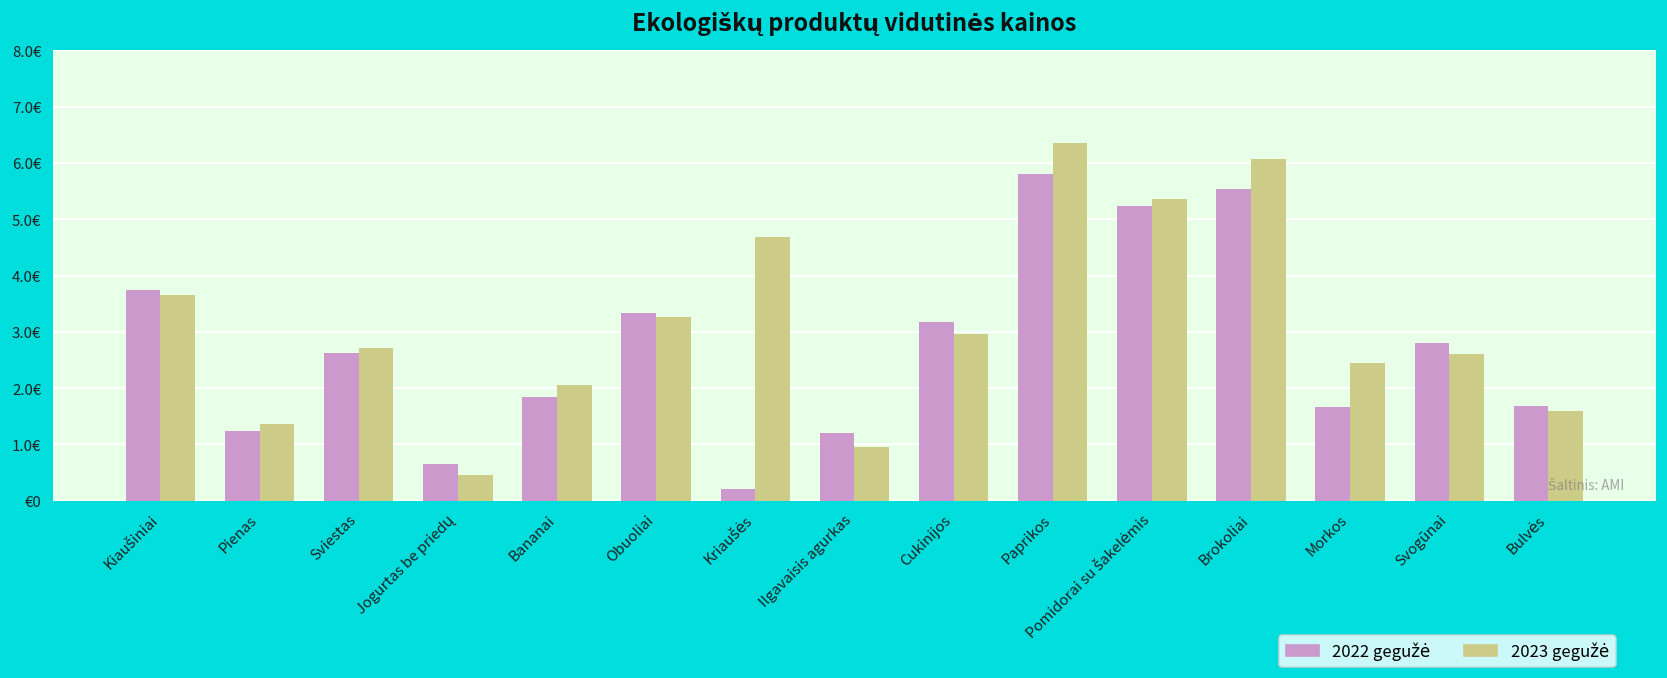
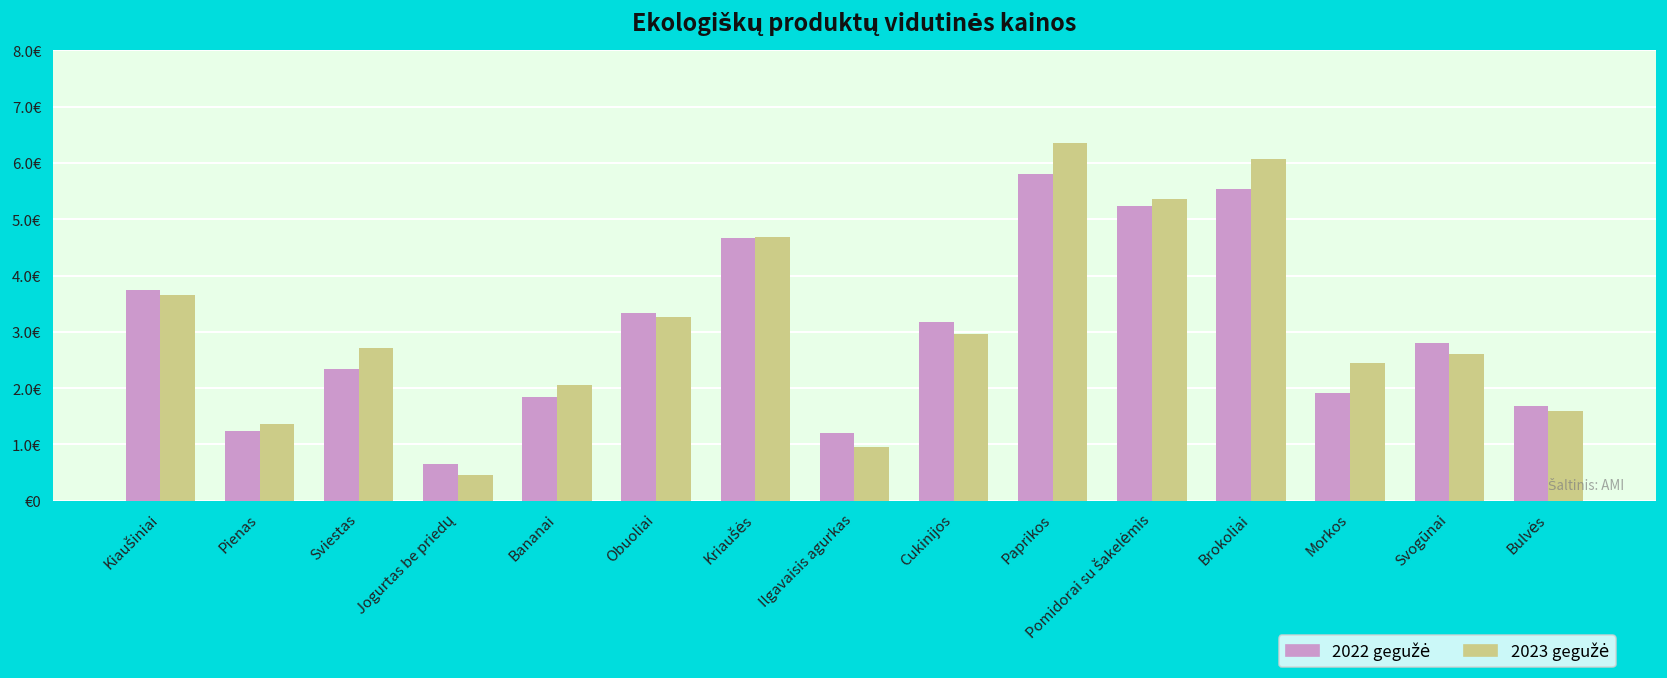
2022 gegužė, Sviestas: 2.6€ -> 2.3€
2022 gegužė, Kriaušės: 0.2€ -> 4.7€
2022 gegužė, Morkos: 1.7€ -> 1.9€
